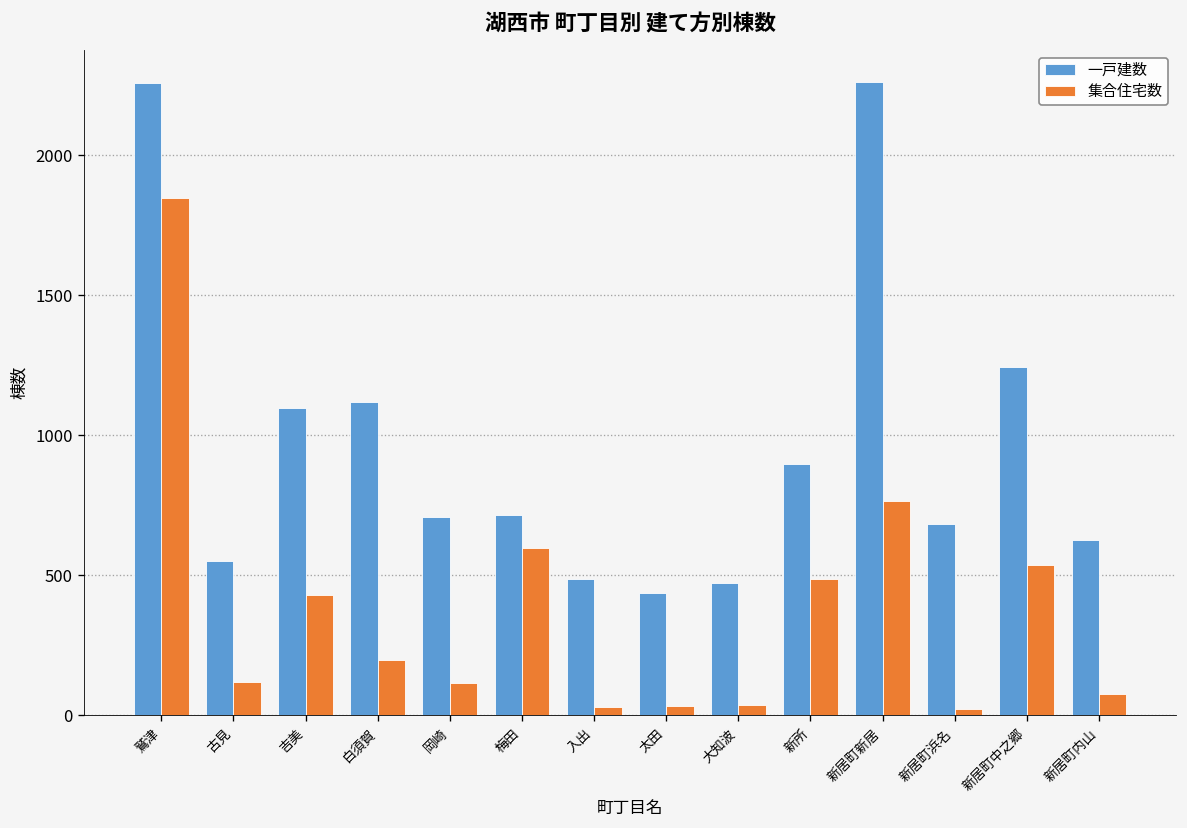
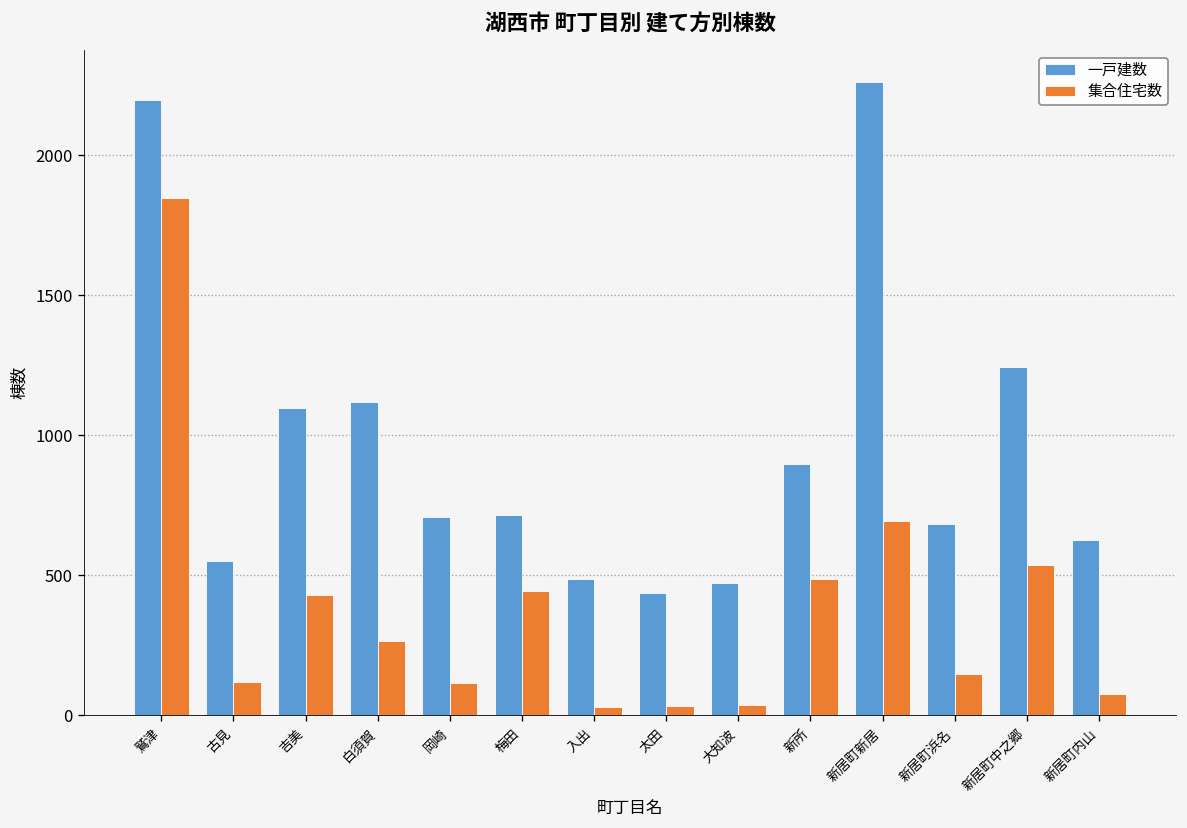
一戸建数, 鷲津: 2260 -> 2200
集合住宅数, 白須賀: 200 -> 270
集合住宅数, 梅田: 600 -> 440
集合住宅数, 新居町新居: 760 -> 700
集合住宅数, 新居町浜名: 20 -> 150
